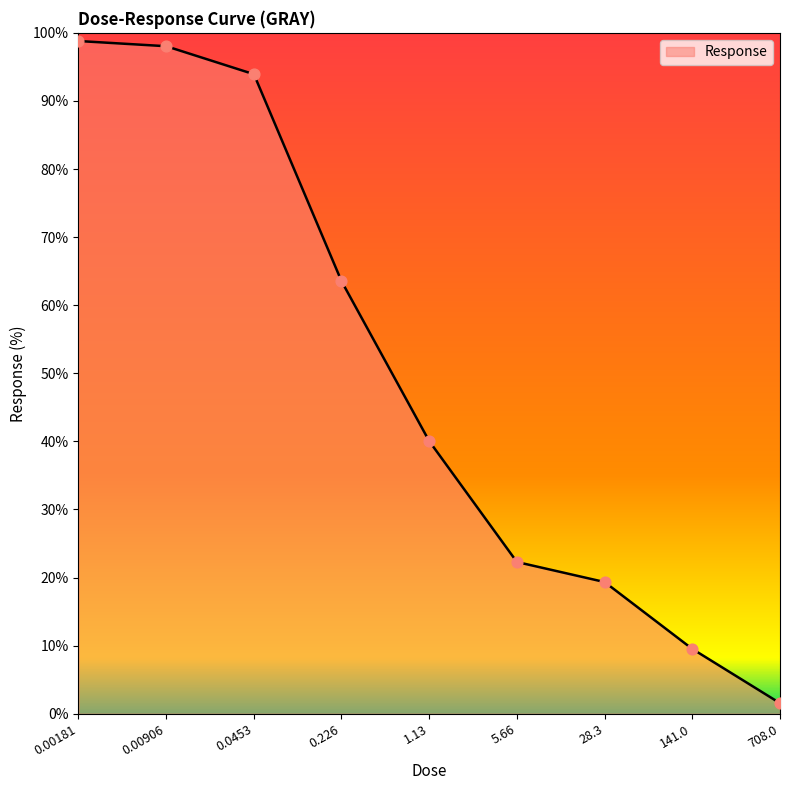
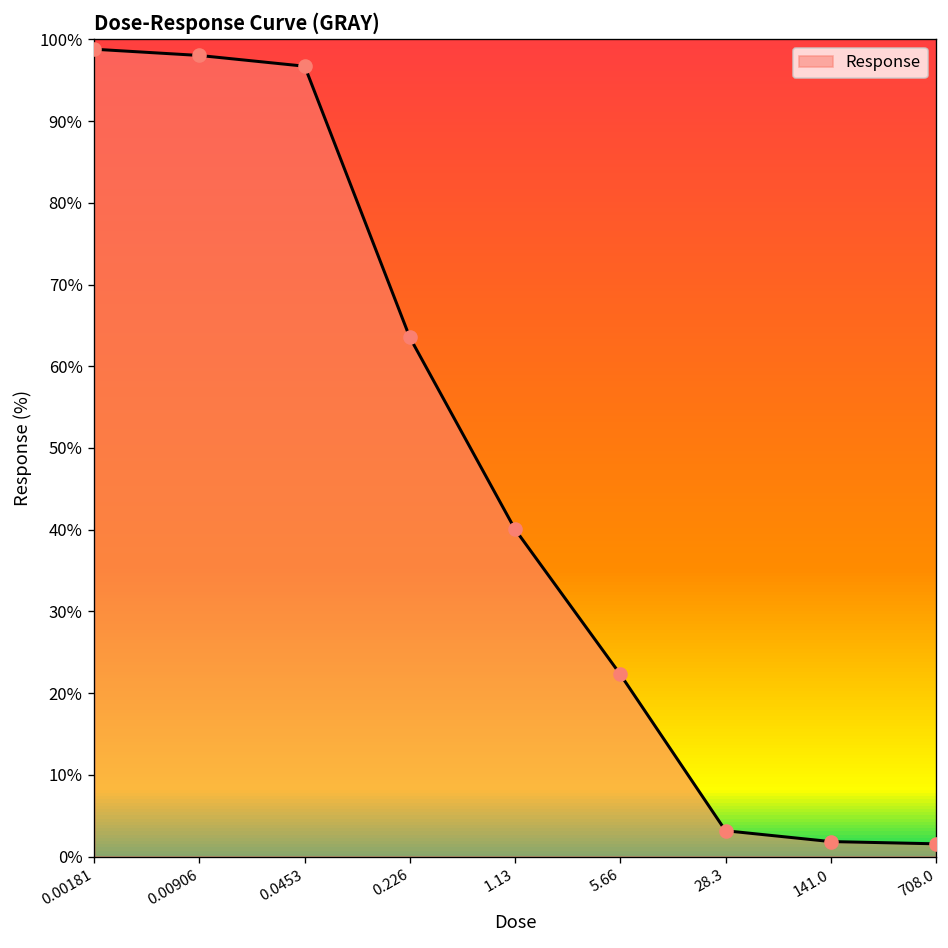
0.0453: 94% -> 97%
28.3: 19% -> 3%
141.0: 10% -> 2%
